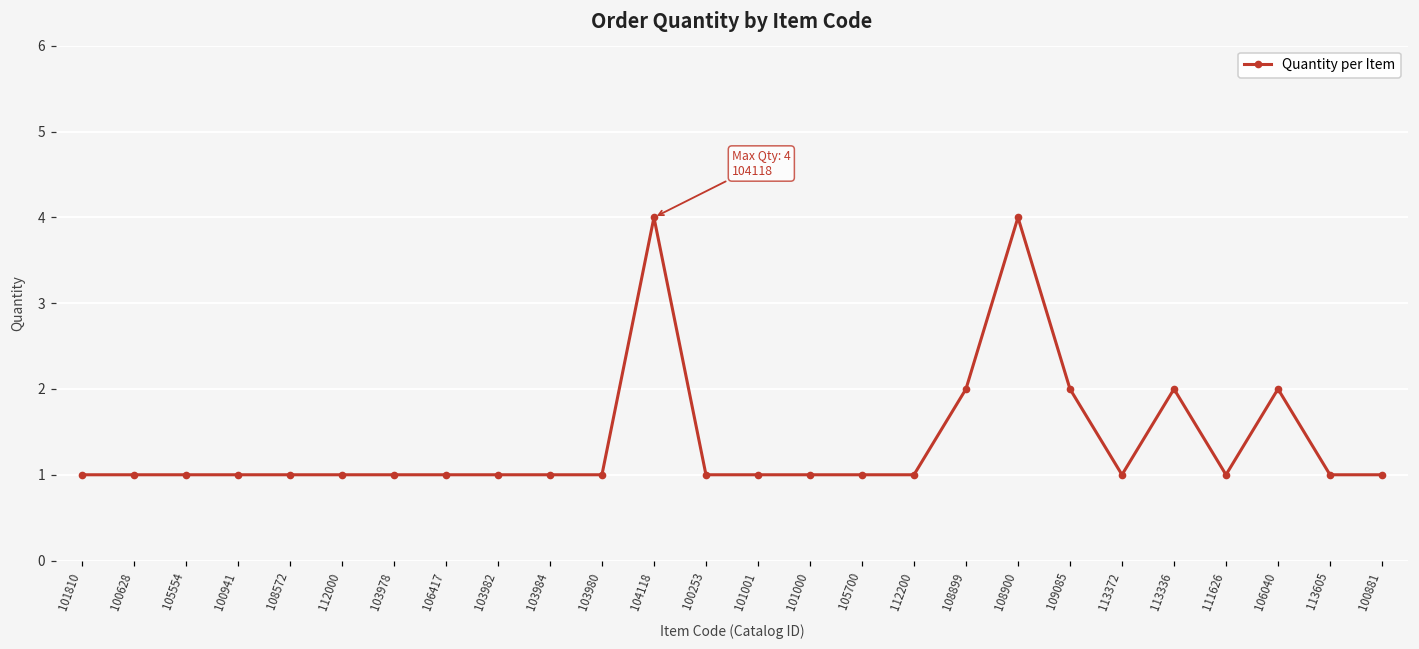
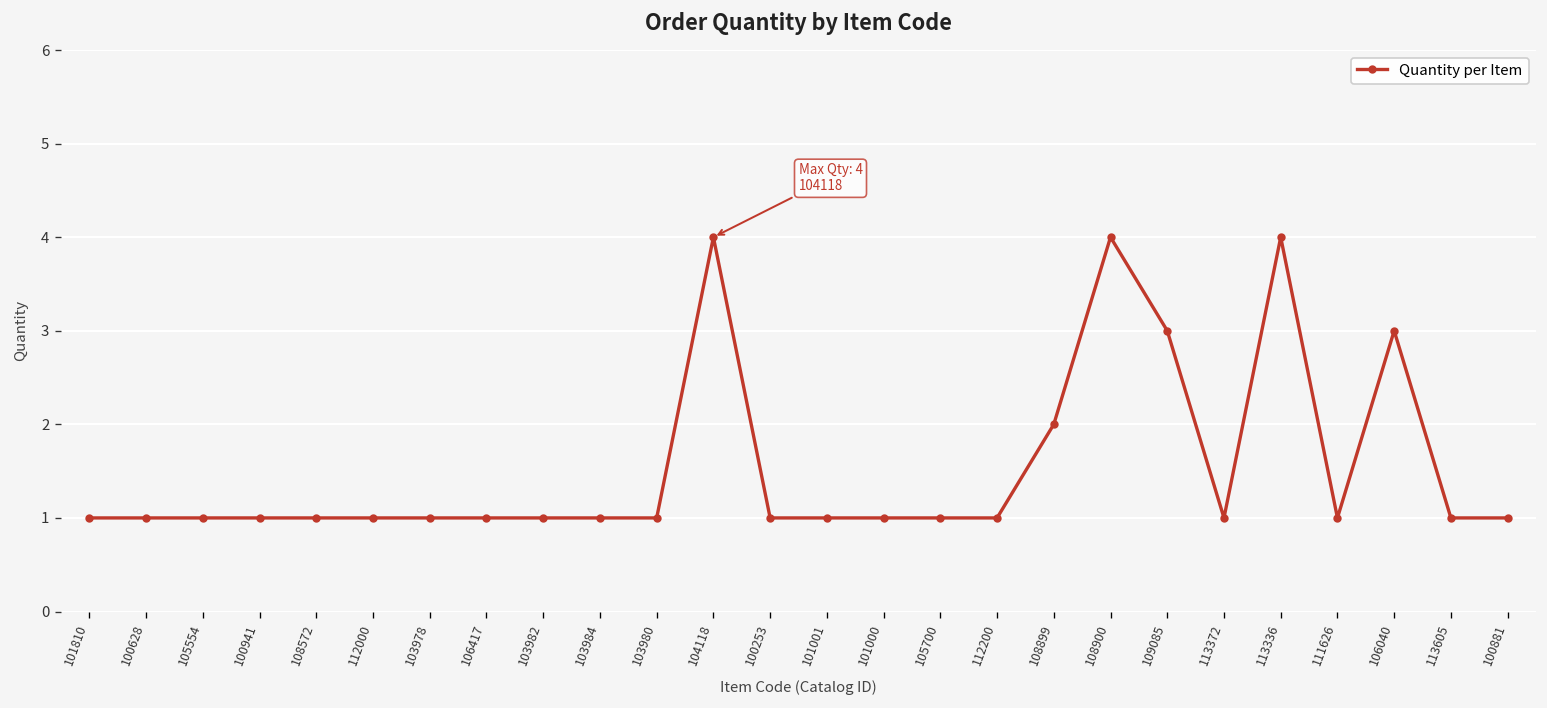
109085: 2 -> 3
113336: 2 -> 4
106040: 2 -> 3
